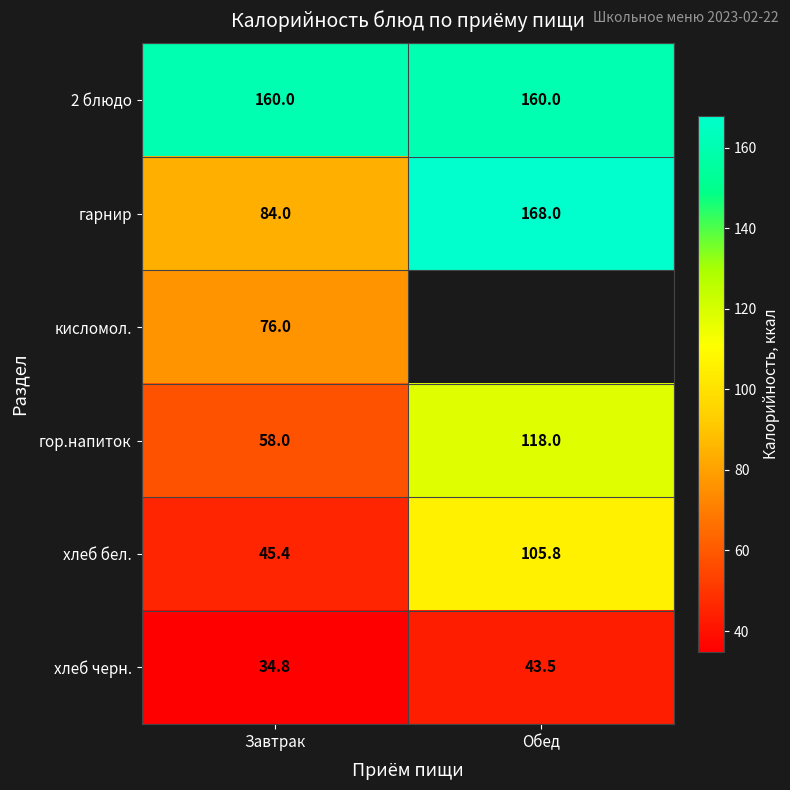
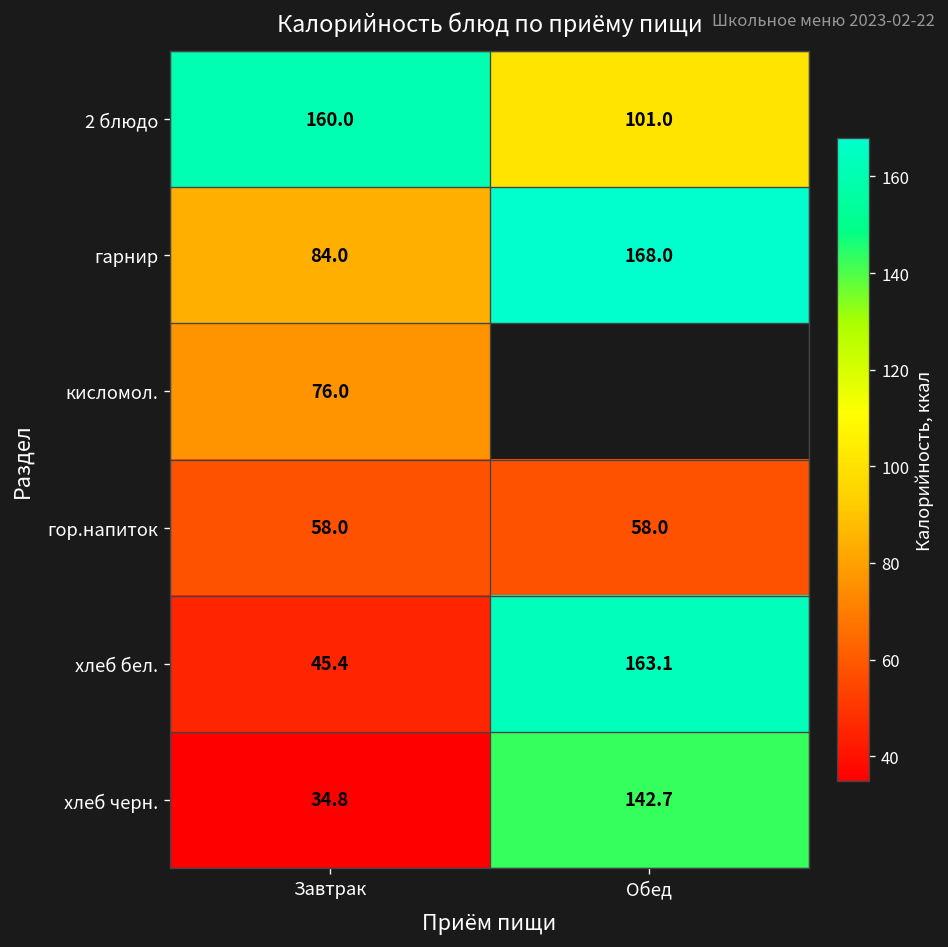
2 блюдо, Обед: 160.0 -> 101.0
гор.напиток, Обед: 118.0 -> 58.0
хлеб бел., Обед: 105.8 -> 163.1
хлеб черн., Обед: 43.5 -> 142.7
